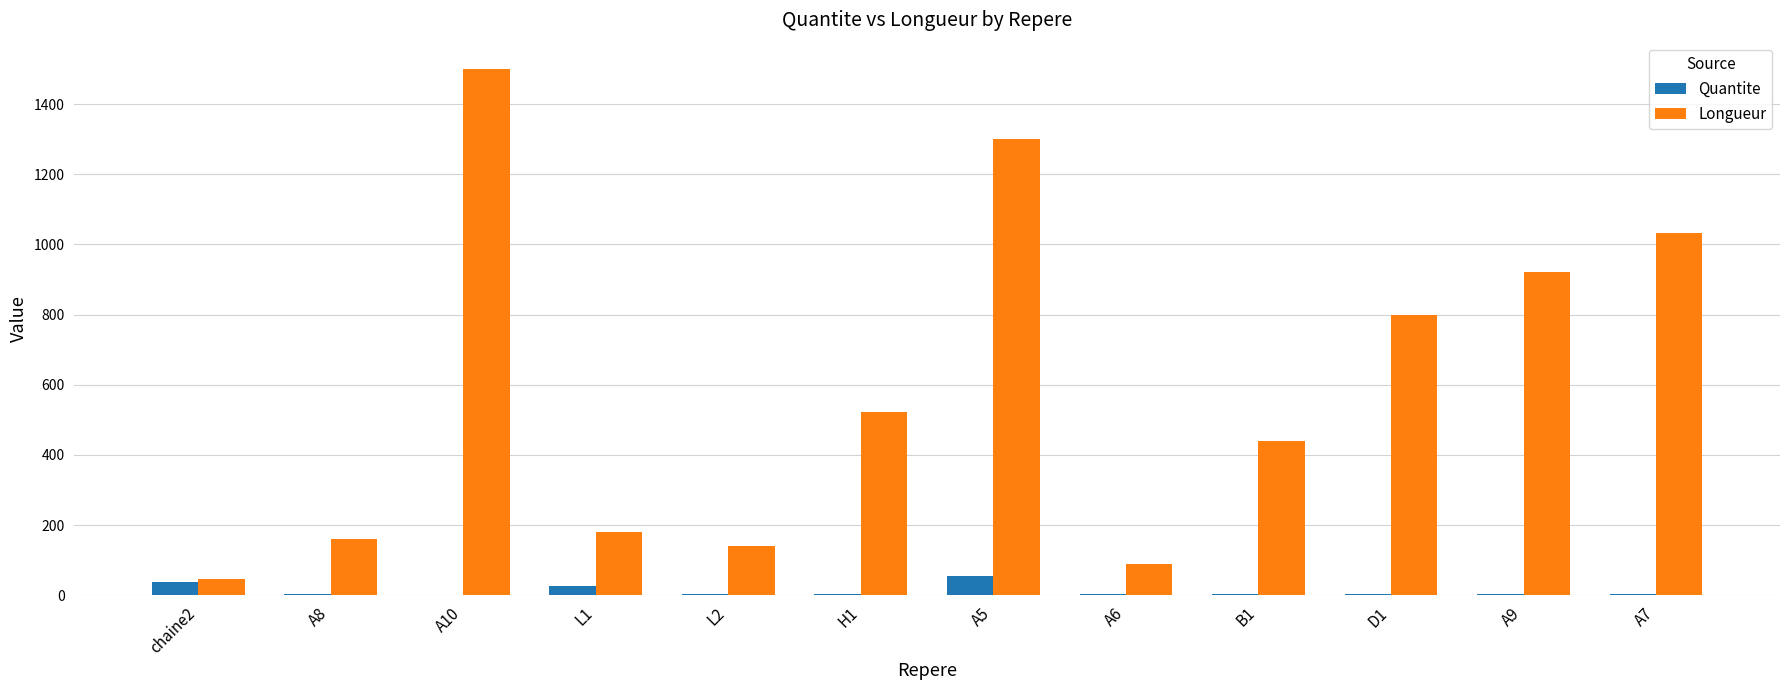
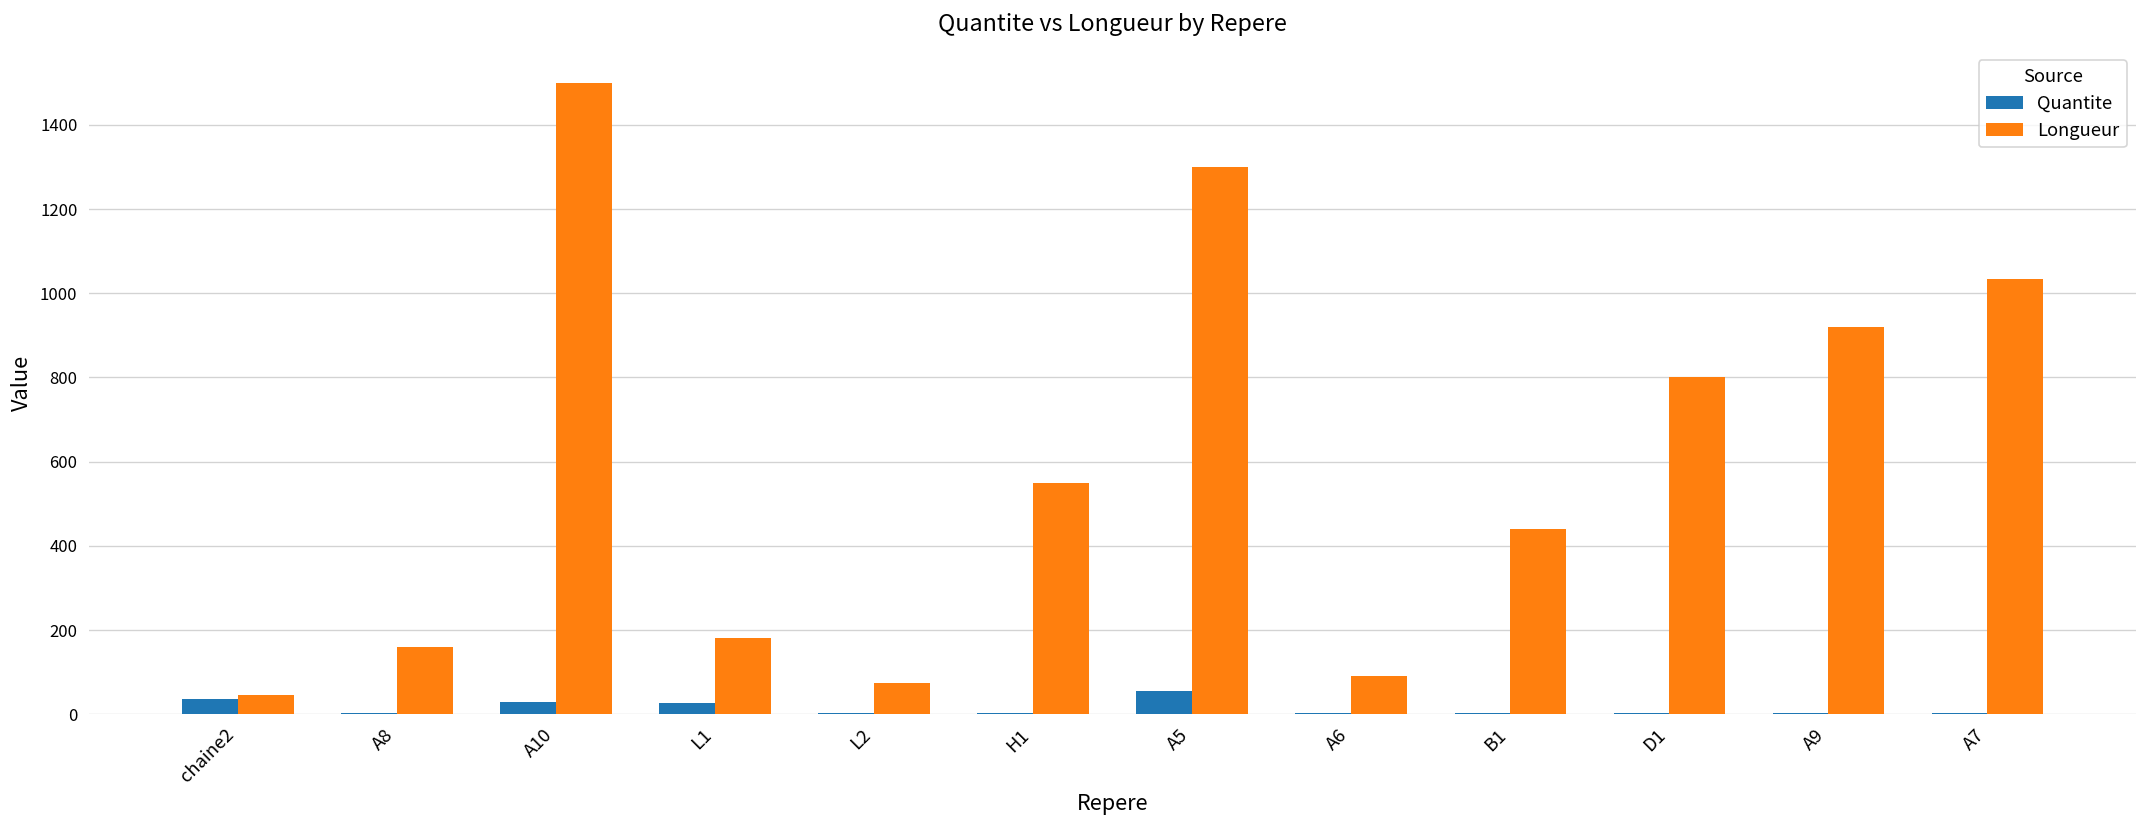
Quantite, A10: 0 -> 30
Longueur, L2: 140 -> 70
Longueur, H1: 520 -> 550
